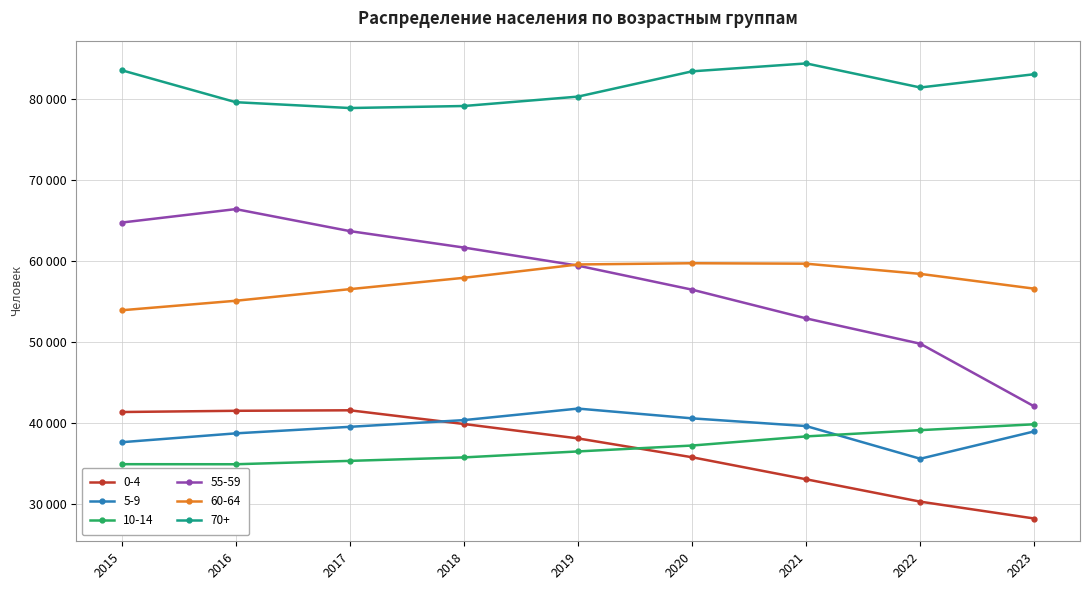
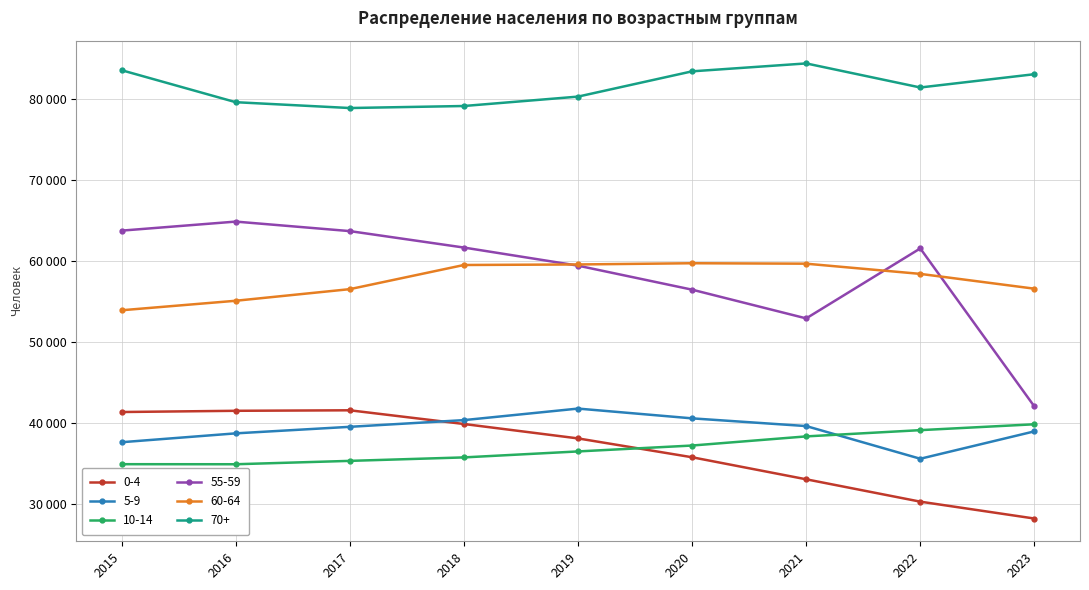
55-59, 2015: 65000 -> 64000
55-59, 2016: 66000 -> 65000
60-64, 2018: 58000 -> 60000
55-59, 2022: 50000 -> 62000
